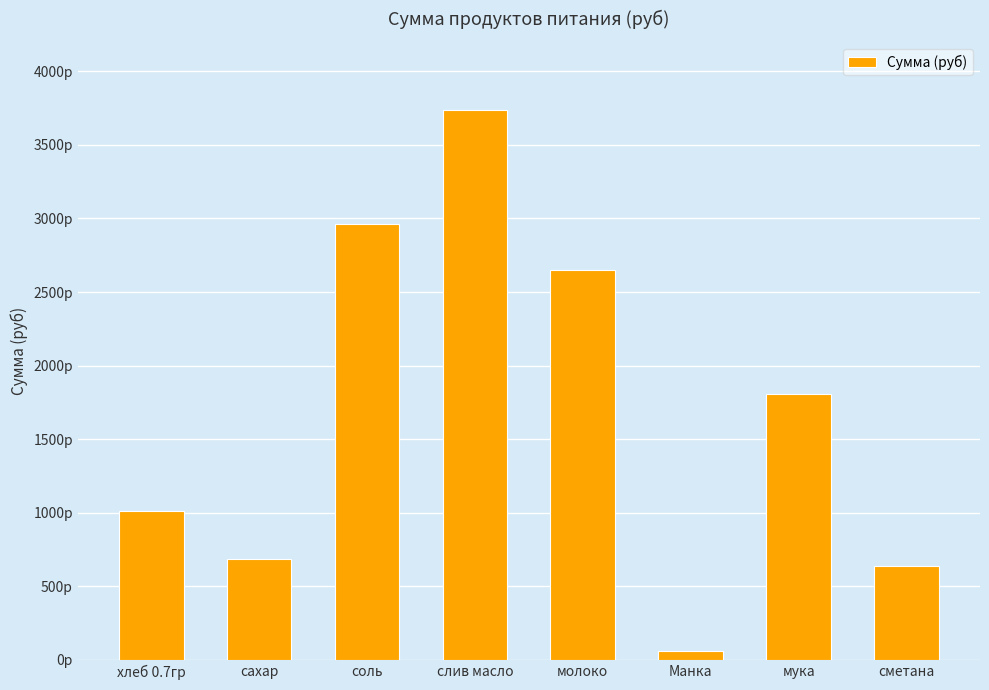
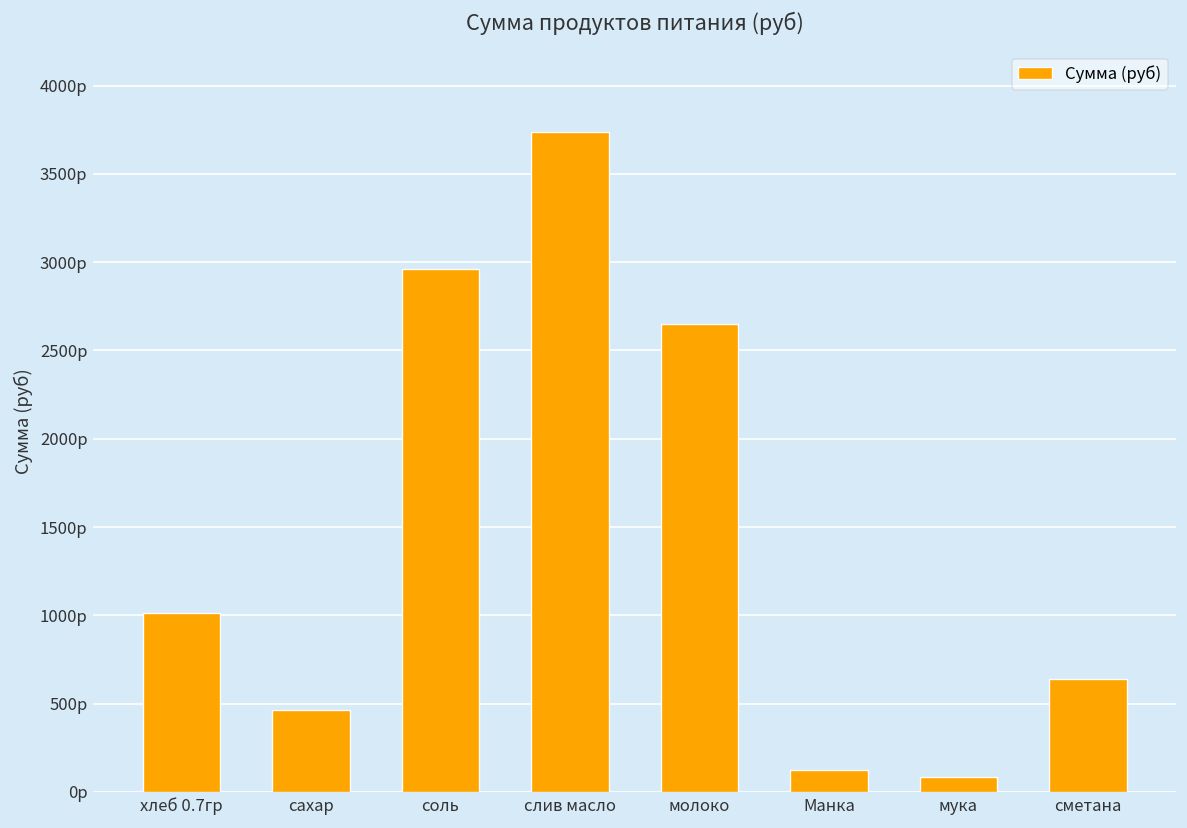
сахар: 680р -> 460р
Манка: 60р -> 120р
мука: 1800р -> 90р
